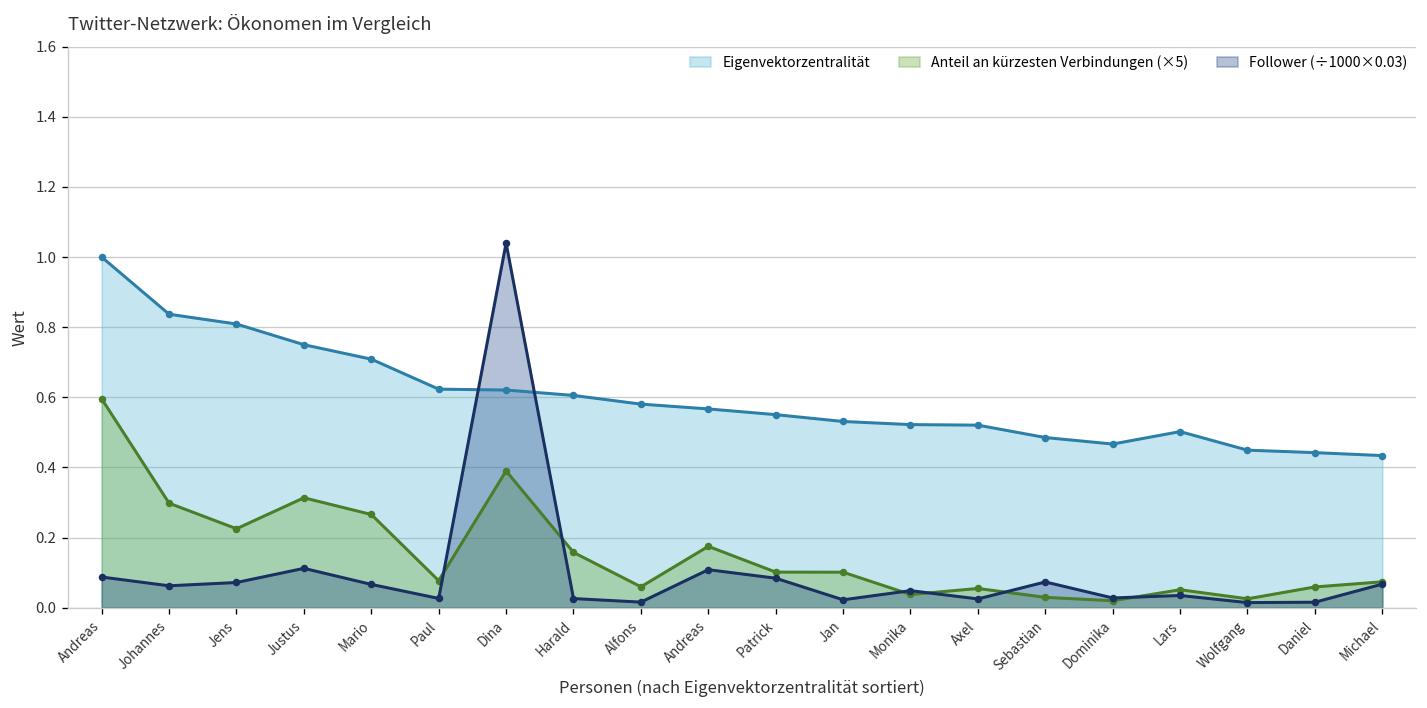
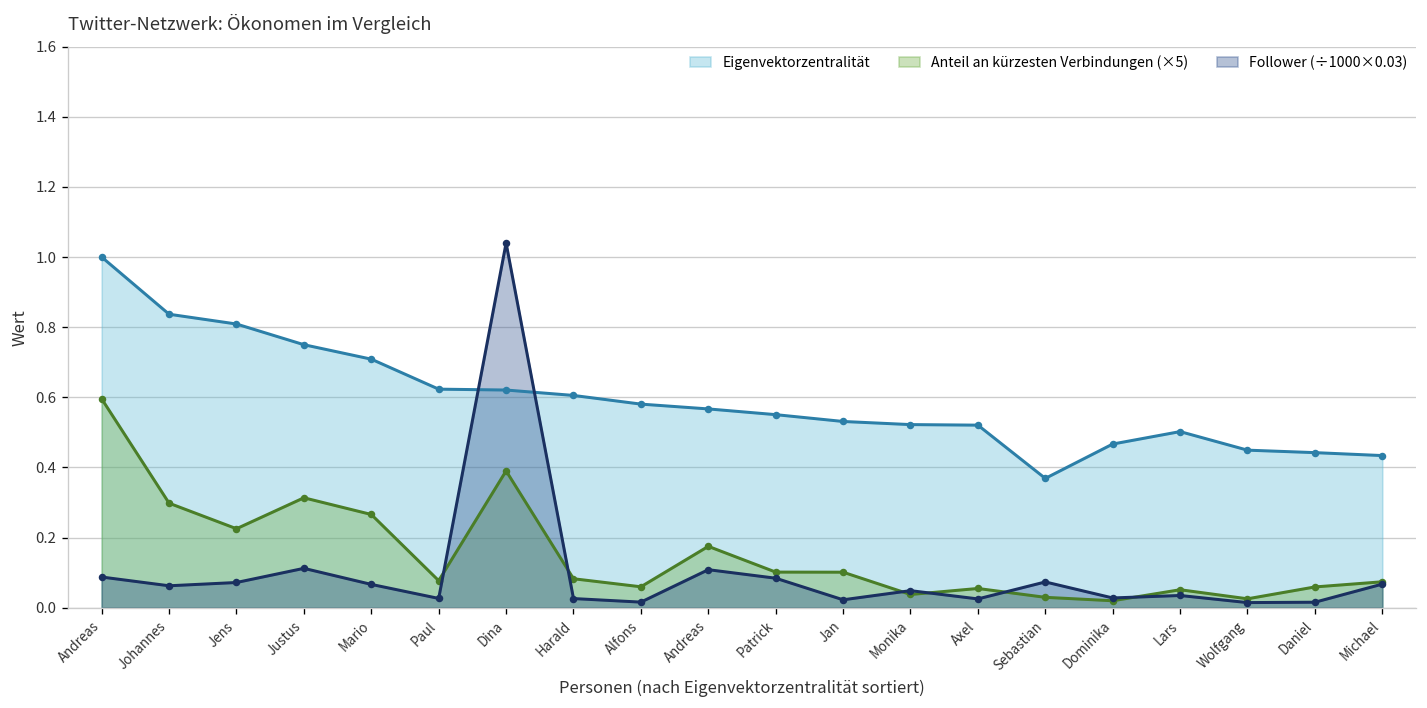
Anteil an kürzesten Verbindungen (×5), Harald: 0.16 -> 0.08
Eigenvektorzentralität, Sebastian: 0.49 -> 0.37
